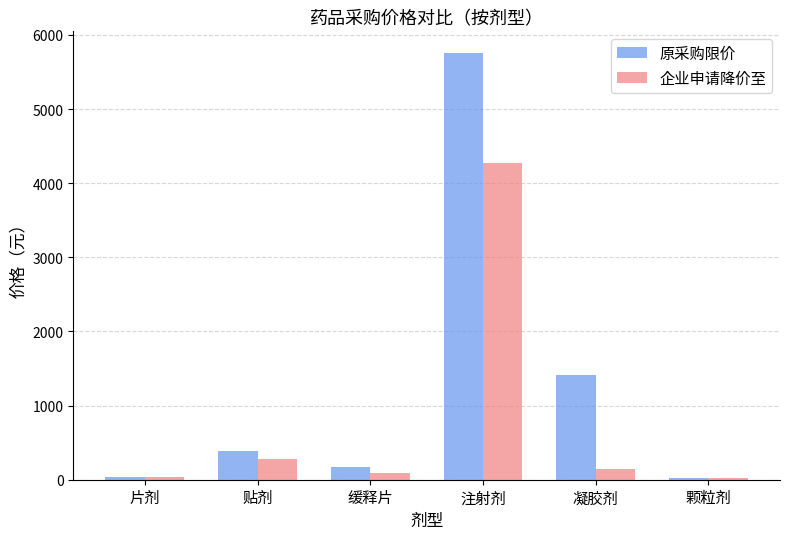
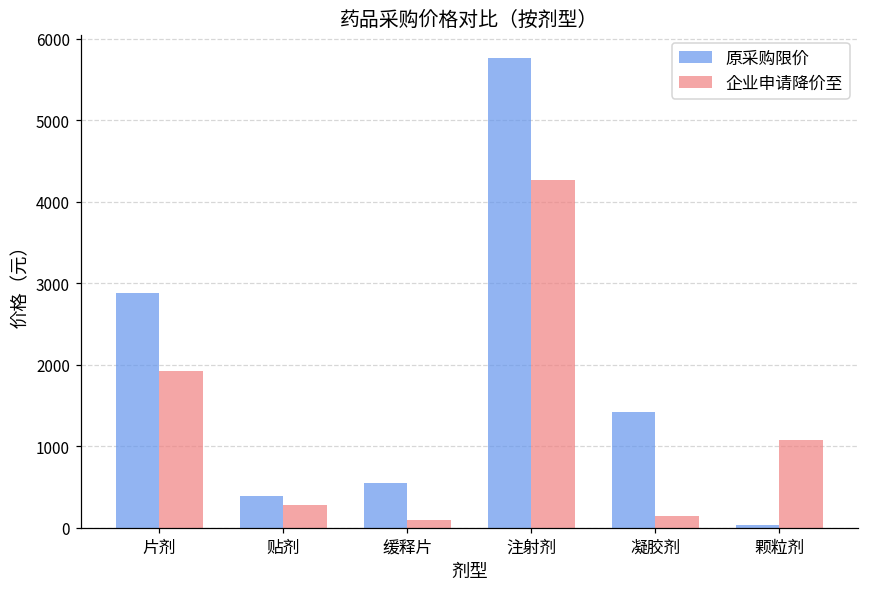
原采购限价, 片剂: 0 -> 2900
企业申请降价至, 片剂: 0 -> 1900
原采购限价, 缓释片: 200 -> 500
企业申请降价至, 颗粒剂: 0 -> 1100
